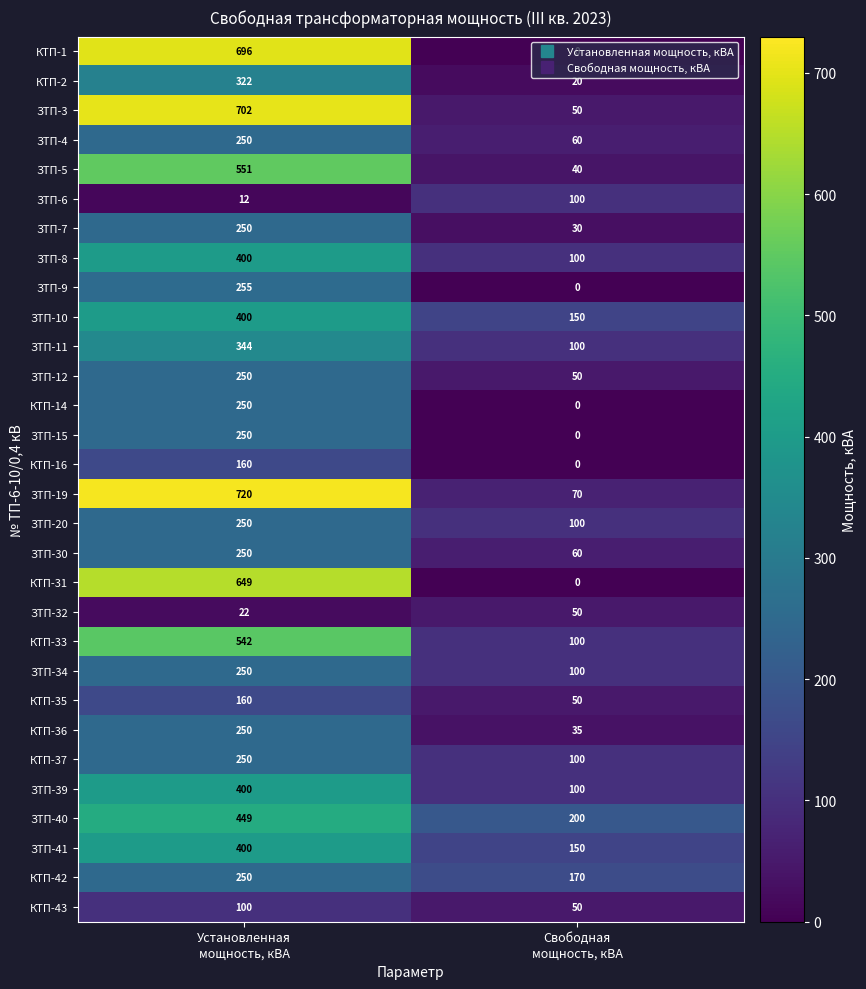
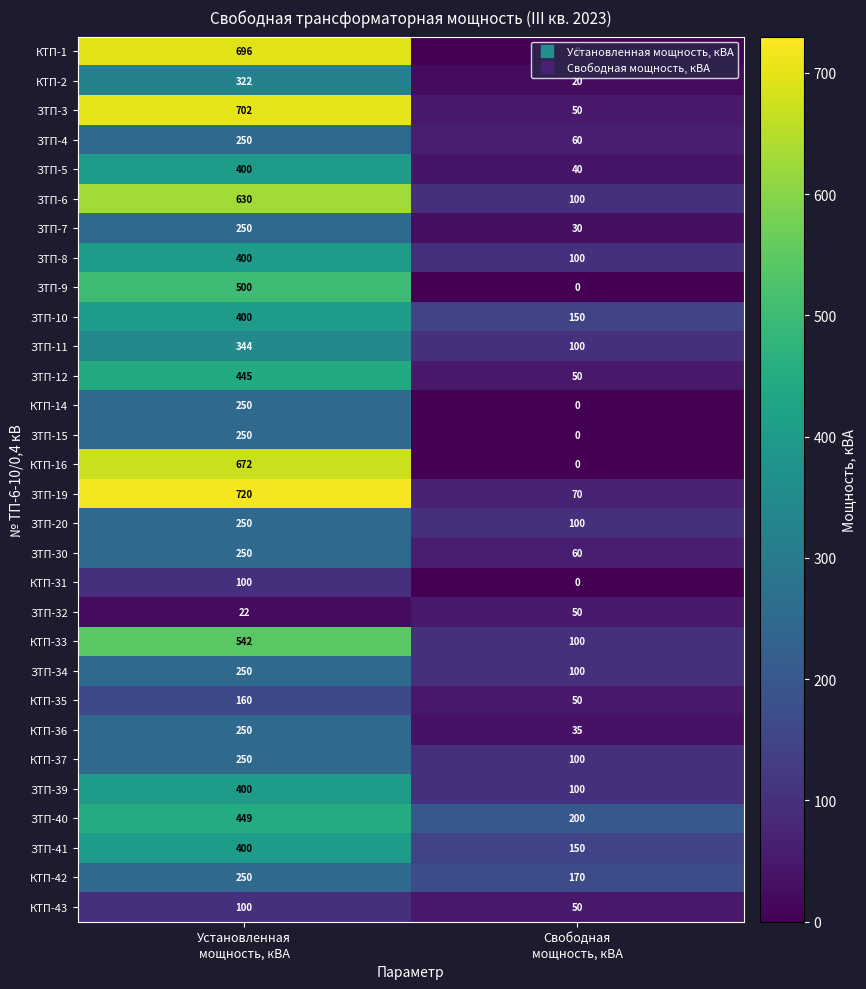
ЗТП-5, Установленная мощность, кВА: 551 -> 400
ЗТП-6, Установленная мощность, кВА: 12 -> 630
ЗТП-9, Установленная мощность, кВА: 255 -> 500
ЗТП-12, Установленная мощность, кВА: 250 -> 445
КТП-16, Установленная мощность, кВА: 160 -> 672
КТП-31, Установленная мощность, кВА: 649 -> 100
